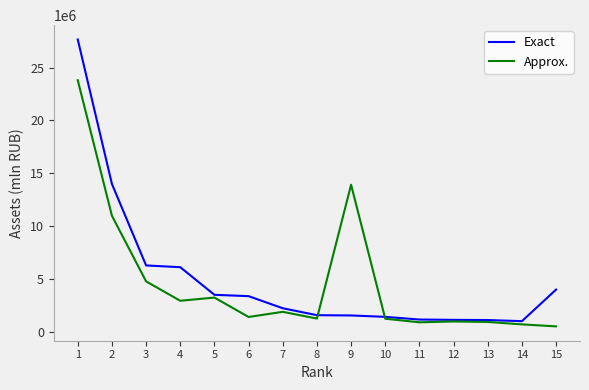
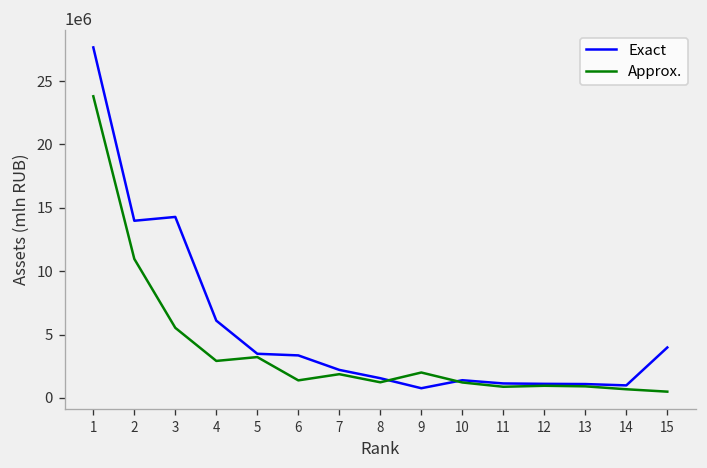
Exact, 3: 6300000 -> 14300000
Approx., 3: 4800000 -> 5500000
Exact, 9: 1500000 -> 800000
Approx., 9: 13900000 -> 2000000
